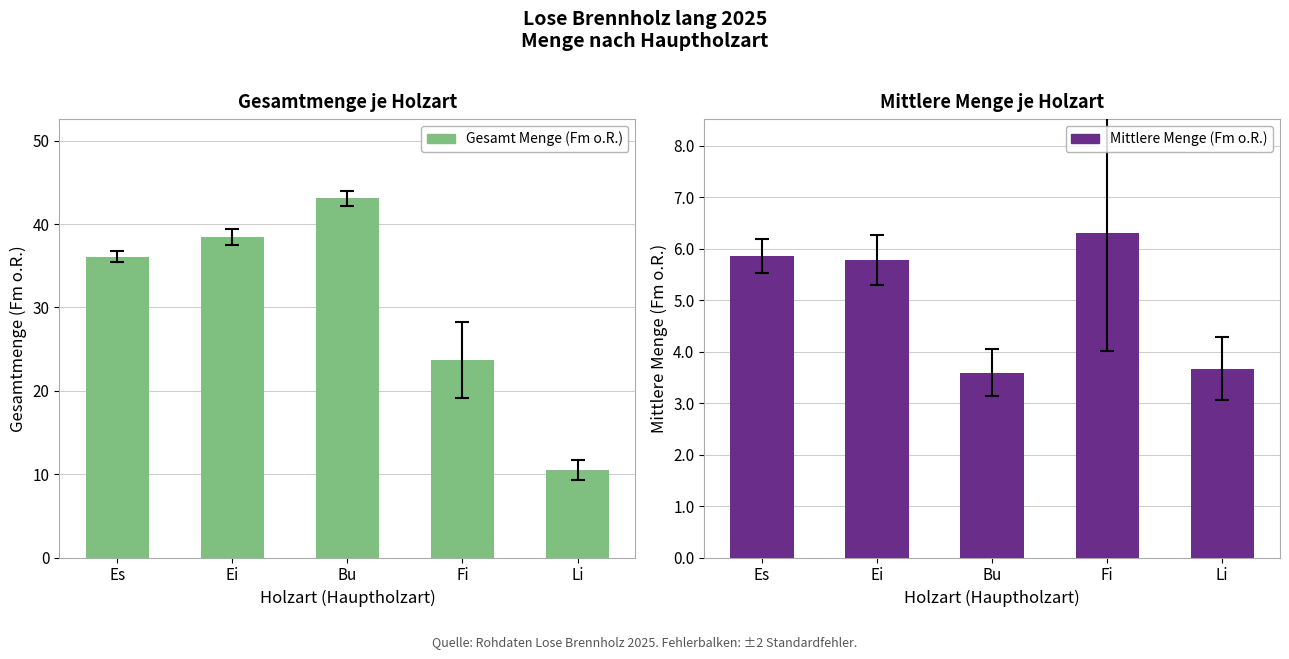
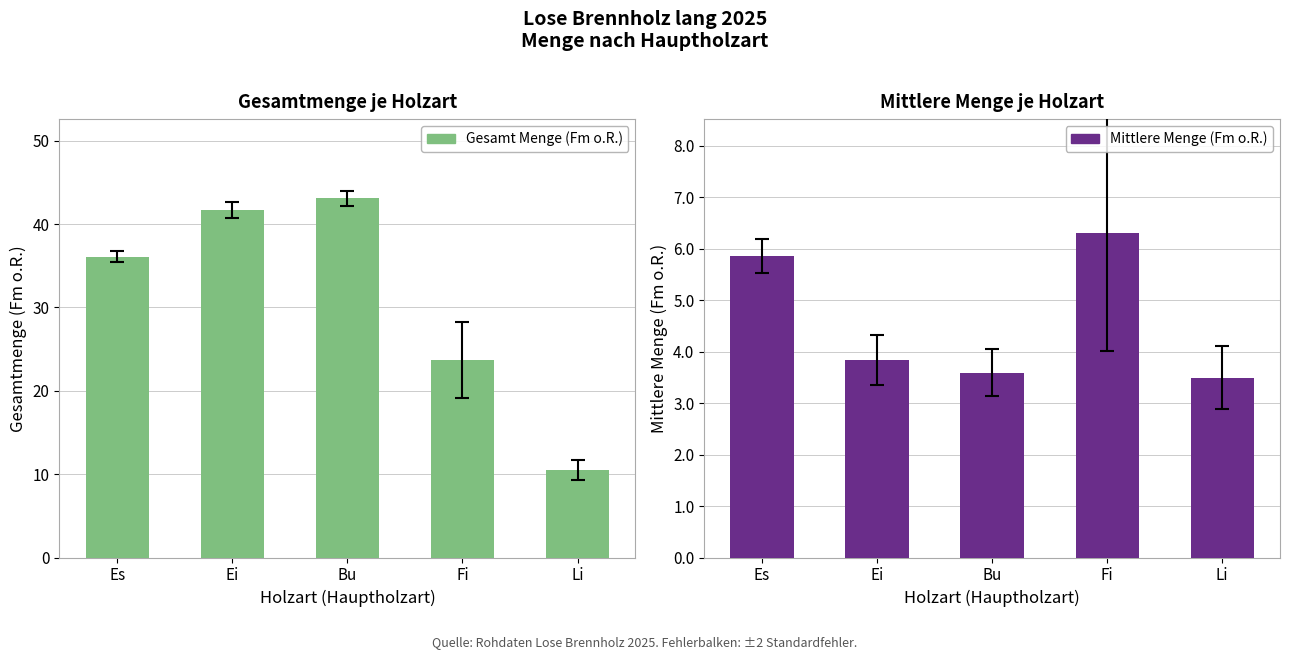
Gesamtmenge je Holzart, Gesamt Menge (Fm o.R.), Ei: 38 -> 42
Mittlere Menge je Holzart, Mittlere Menge (Fm o.R.), Ei: 5.8 -> 3.8
Mittlere Menge je Holzart, Mittlere Menge (Fm o.R.), Li: 3.7 -> 3.5
